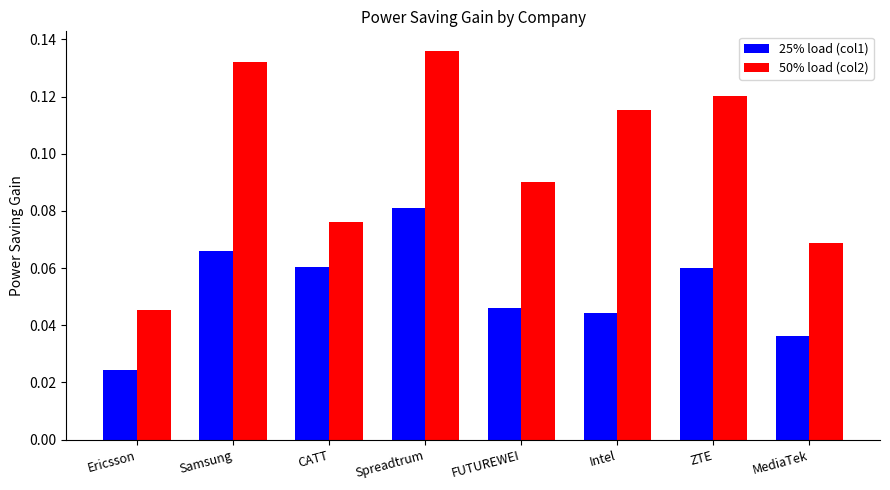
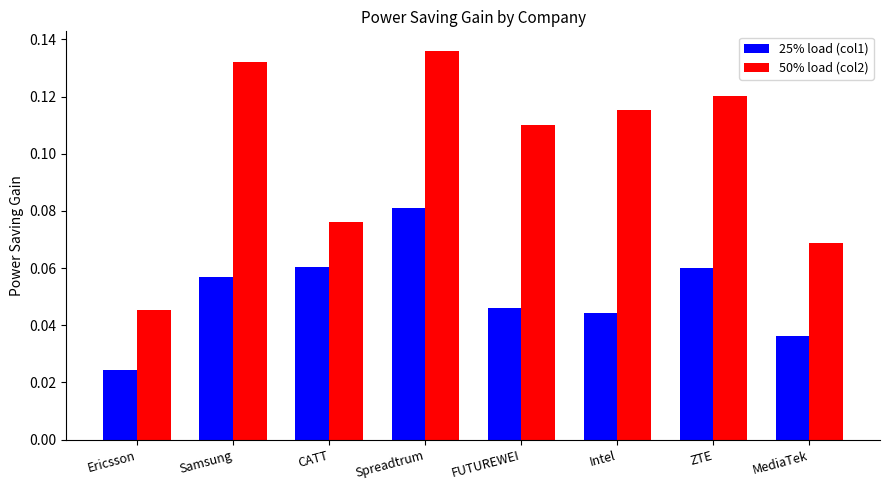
25% load (col1), Samsung: 0.066 -> 0.057
50% load (col2), FUTUREWEI: 0.09 -> 0.11
